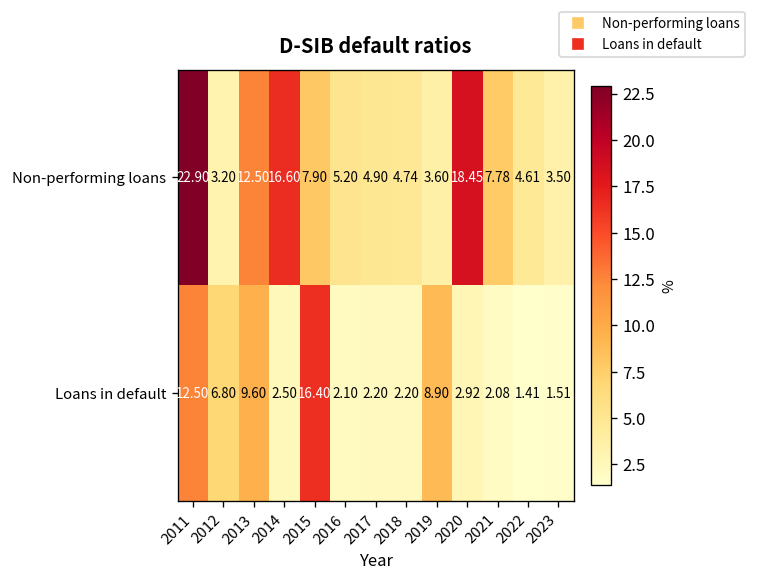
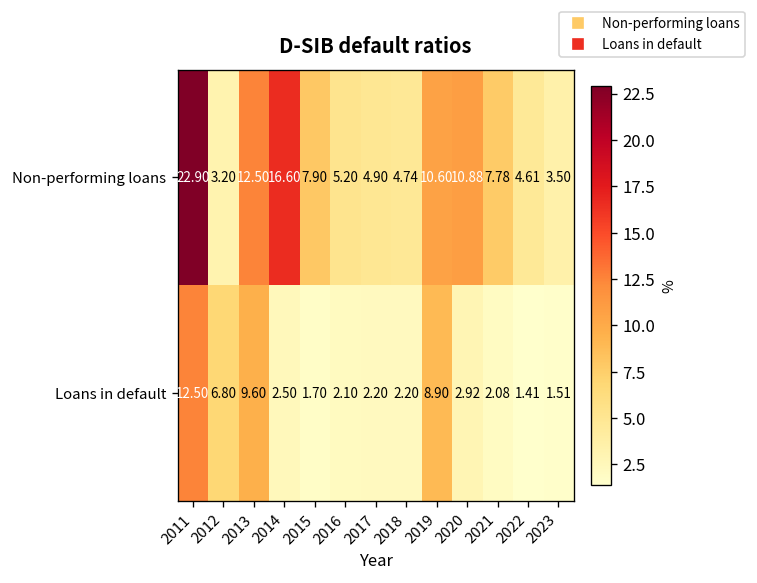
Non-performing loans, 2019: 3.60 -> 10.60
Non-performing loans, 2020: 18.45 -> 10.88
Loans in default, 2015: 16.40 -> 1.70
